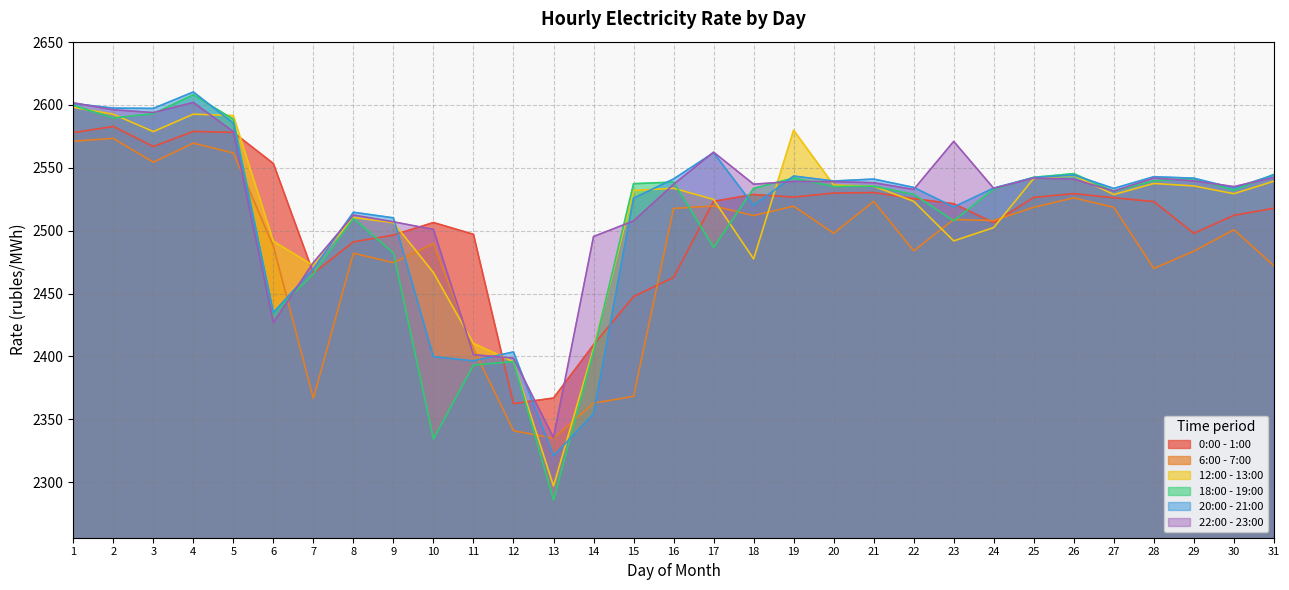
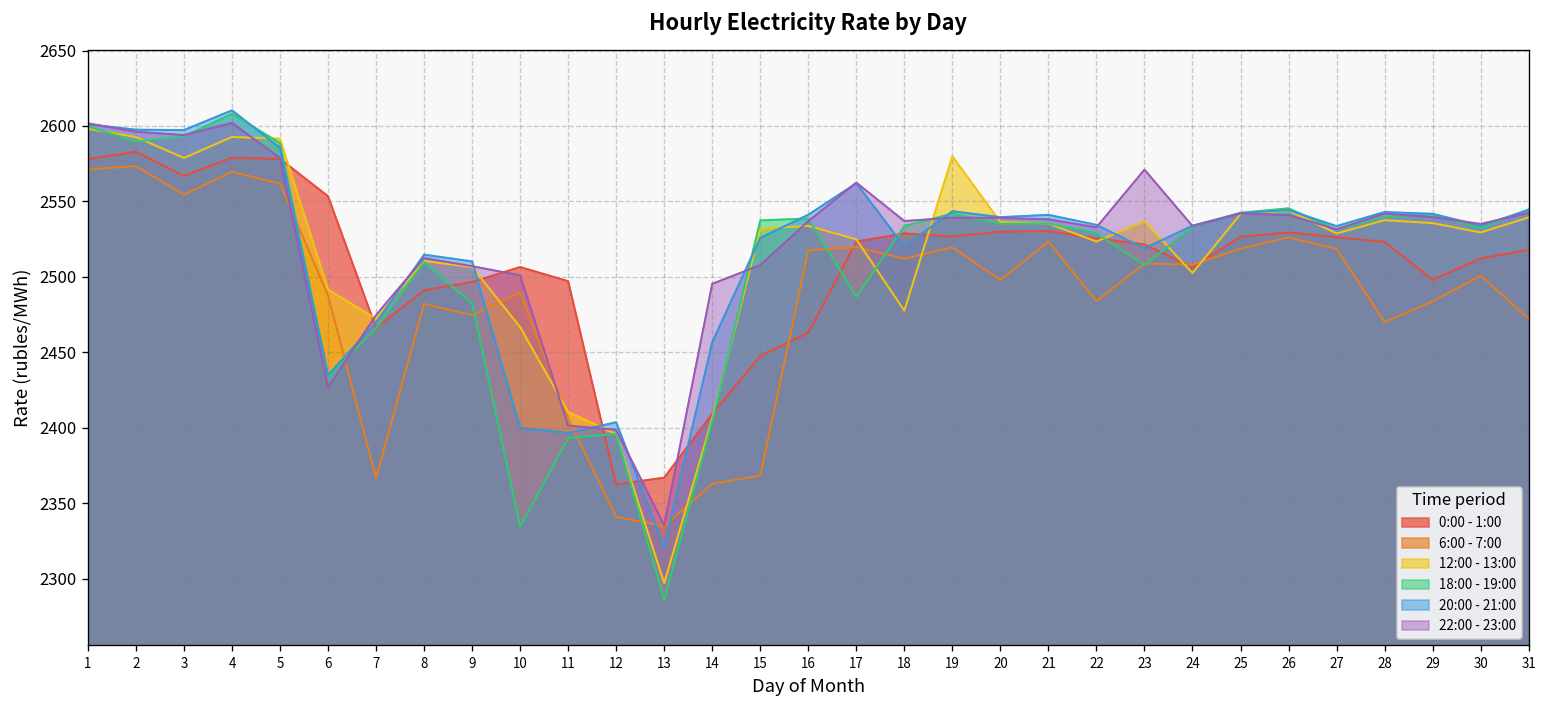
20:00 - 21:00, 14: 2354 -> 2457
12:00 - 13:00, 23: 2492 -> 2537
